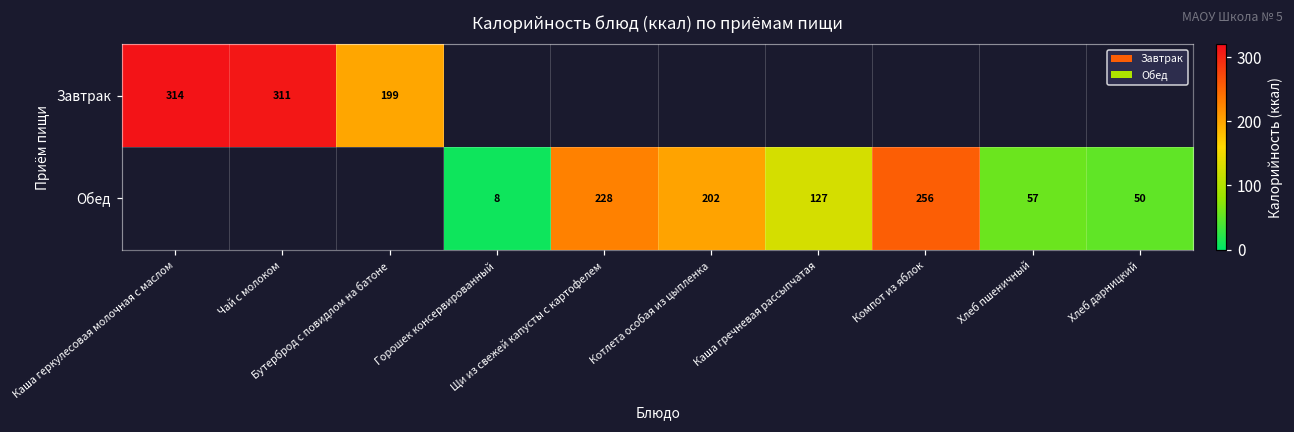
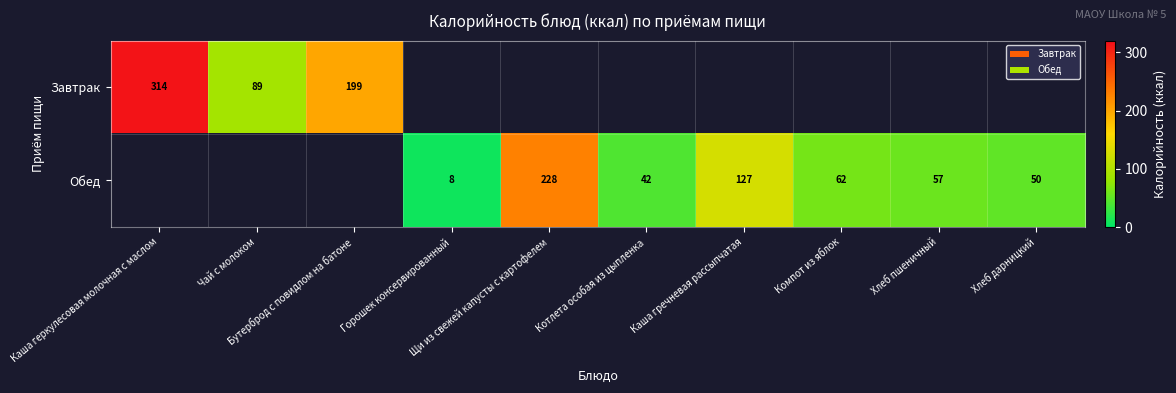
Завтрак, Чай с молоком: 311 -> 89
Обед, Котлета особая из цыпленка: 202 -> 42
Обед, Компот из яблок: 256 -> 62
